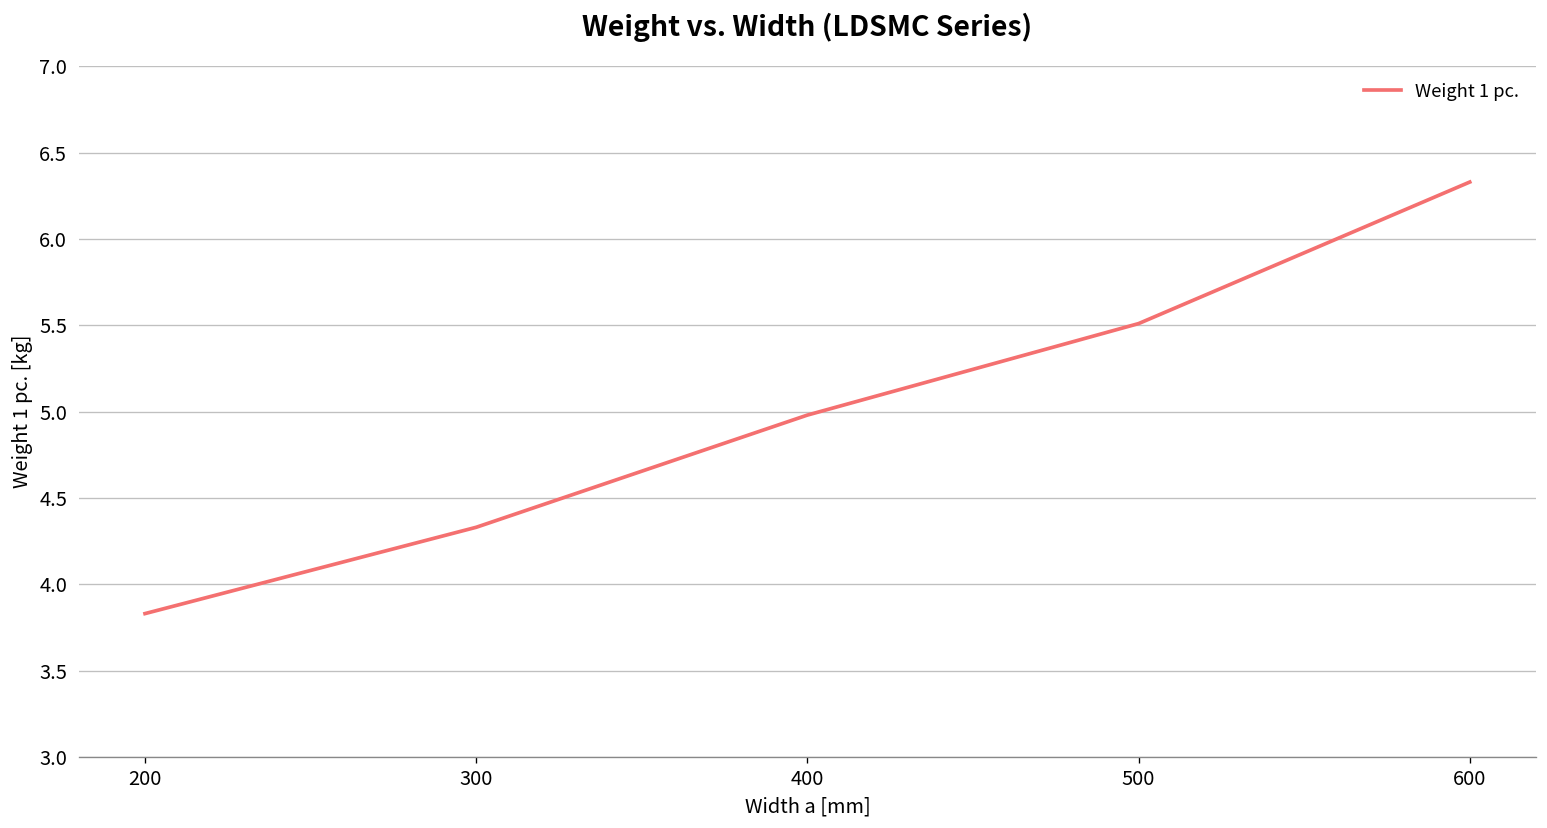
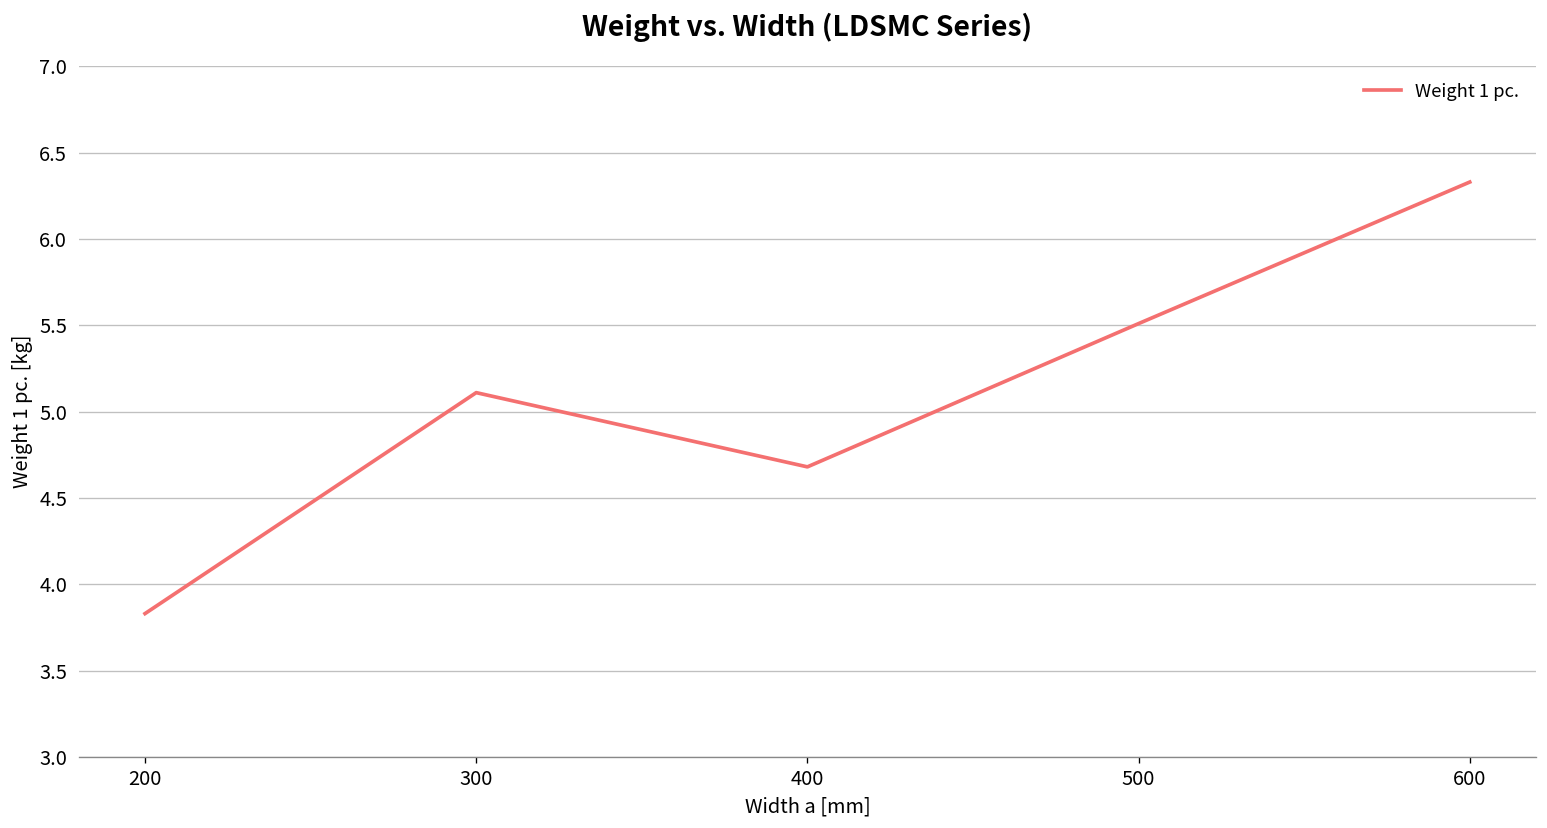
300: 4.33 -> 5.11
400: 4.98 -> 4.68
